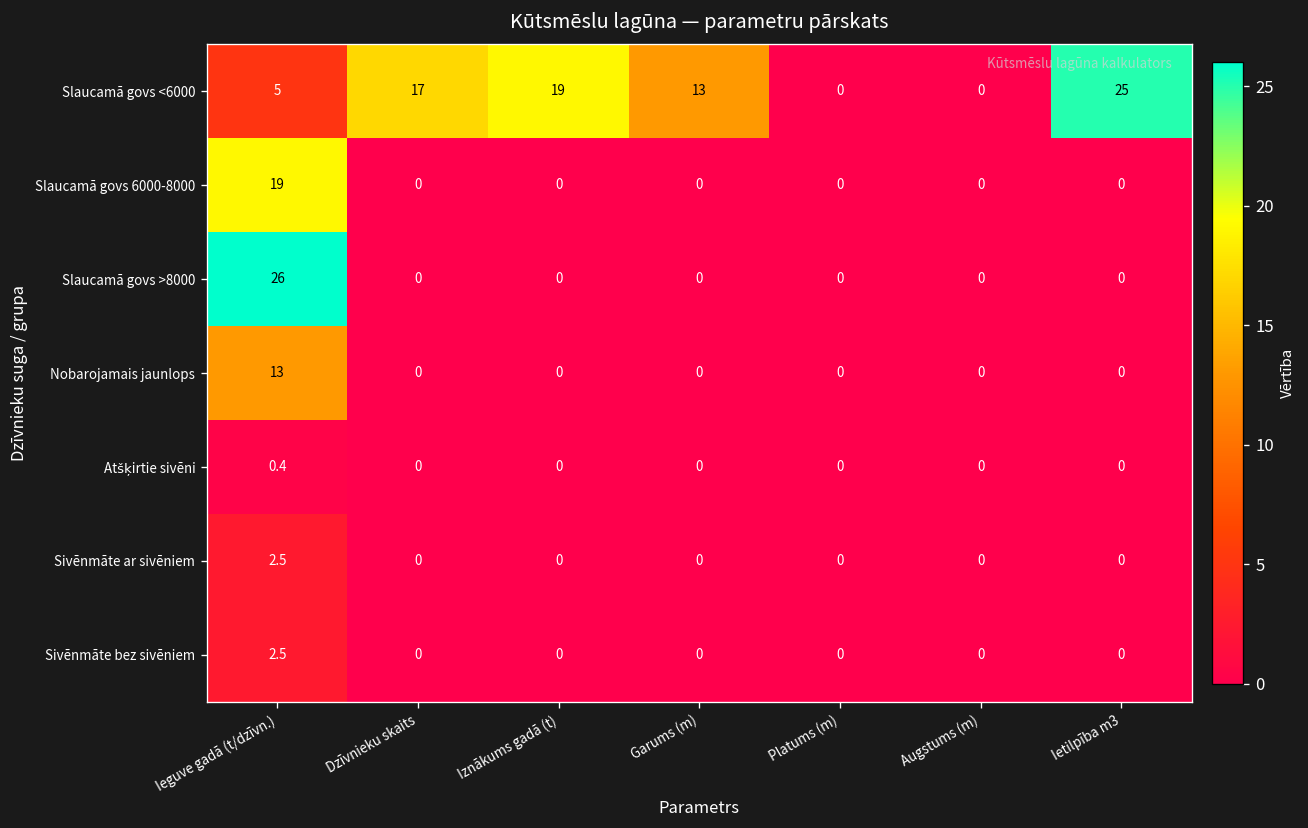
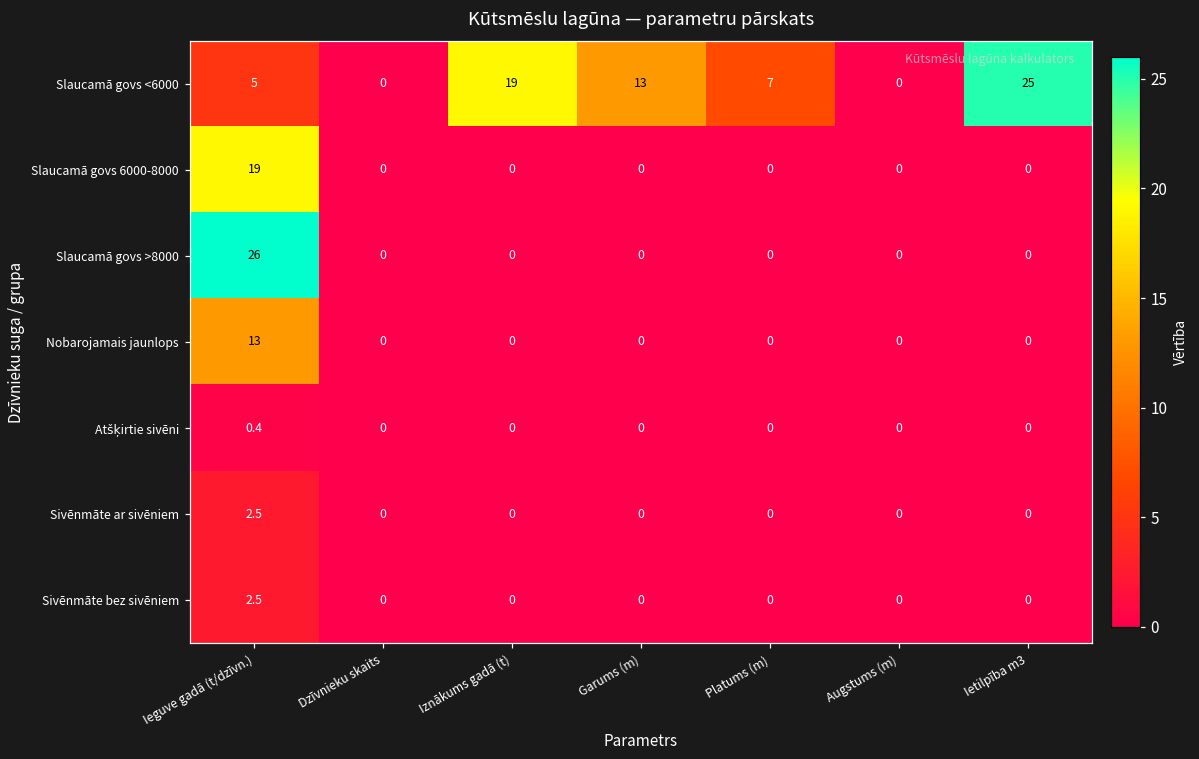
Slaucamā govs <6000, Dzīvnieku skaits: 17 -> 0
Slaucamā govs <6000, Platums (m): 0 -> 7
